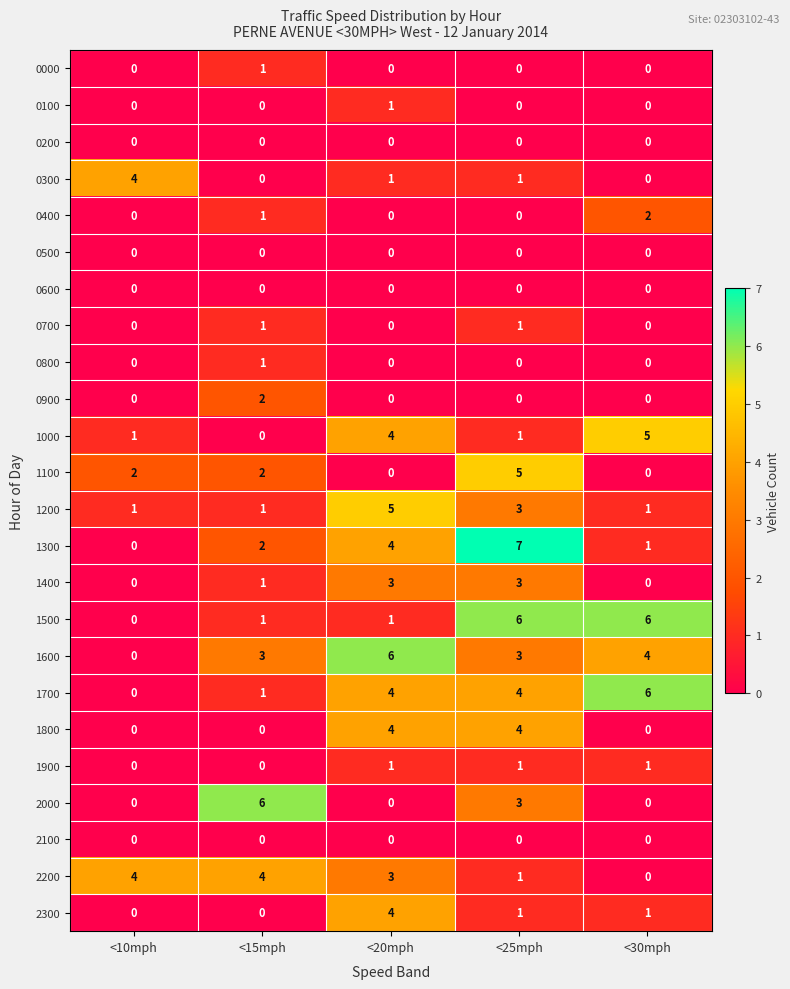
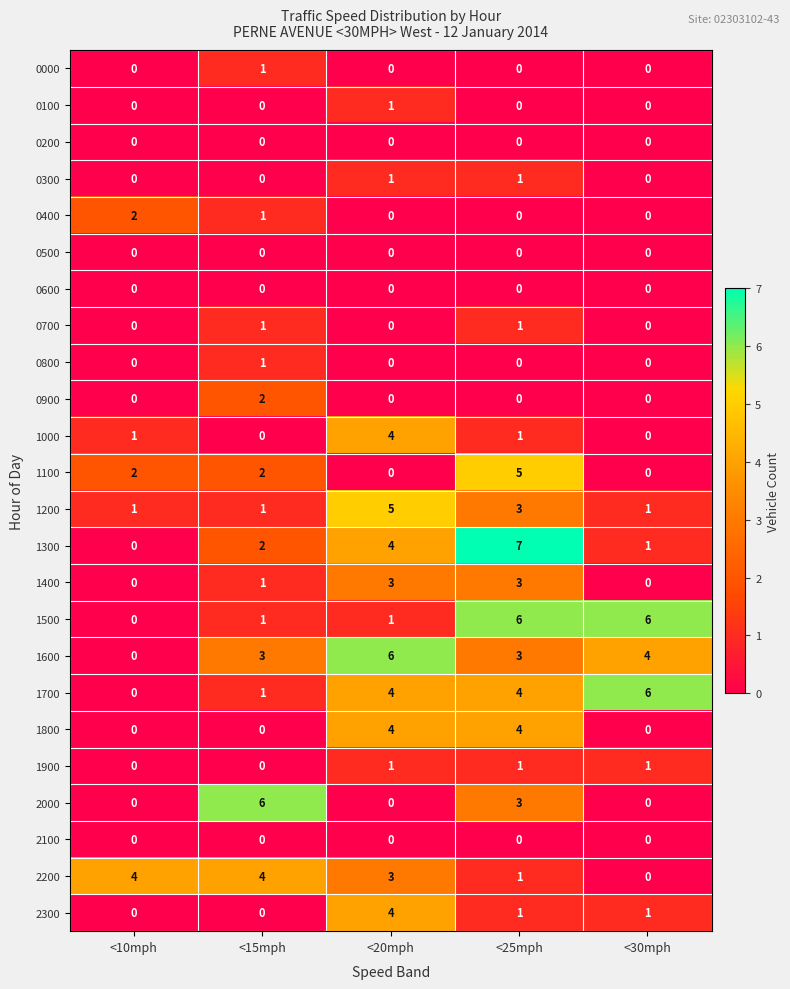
0300, <10mph: 4 -> 0
0400, <10mph: 0 -> 2
0400, <30mph: 2 -> 0
1000, <30mph: 5 -> 0
